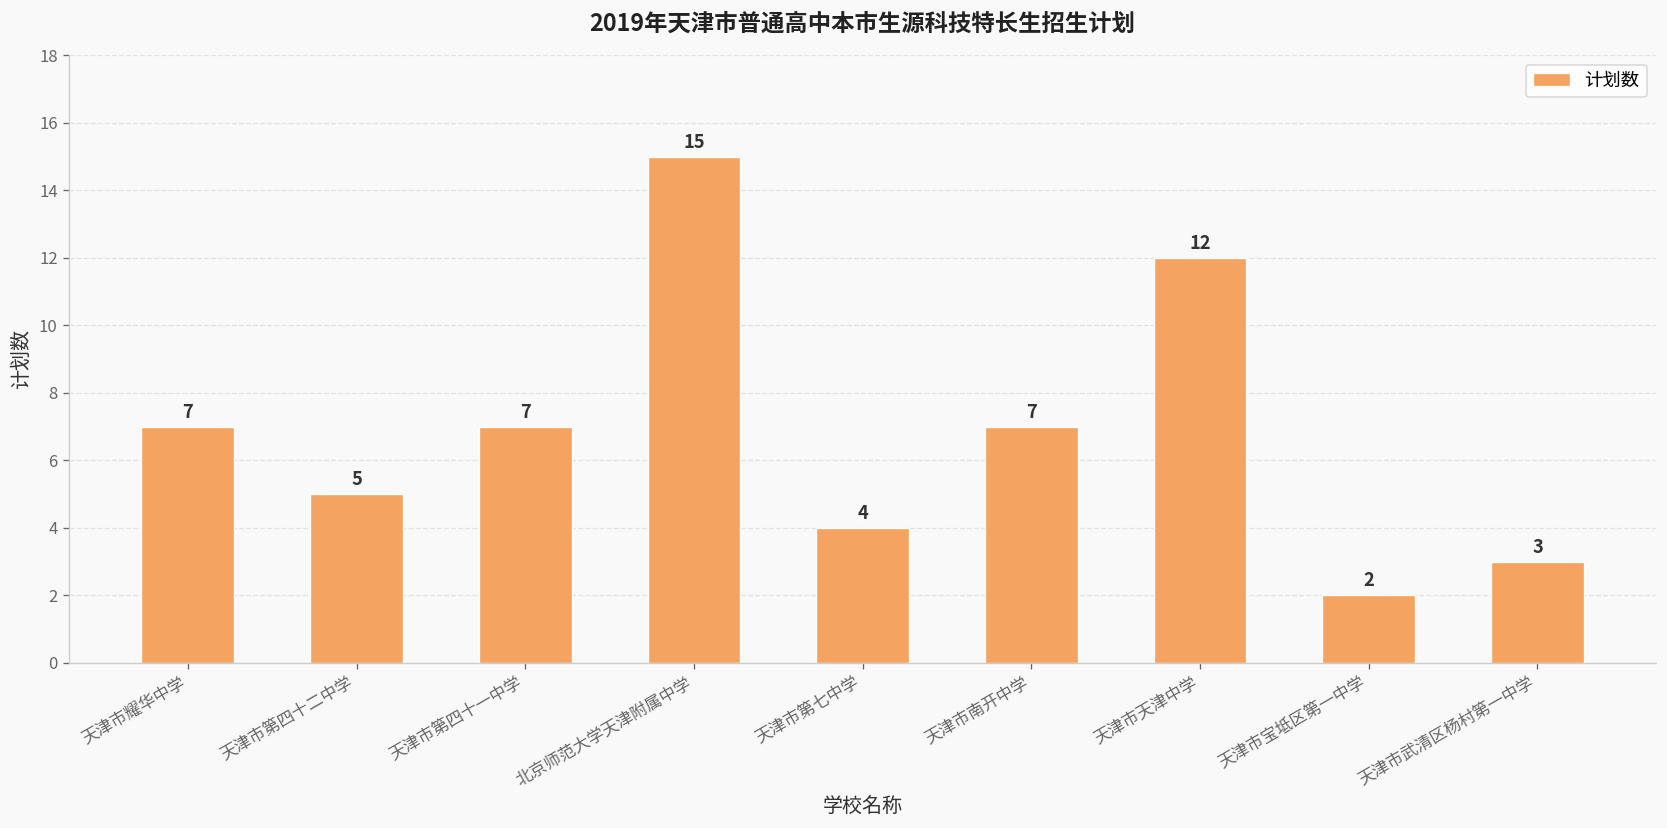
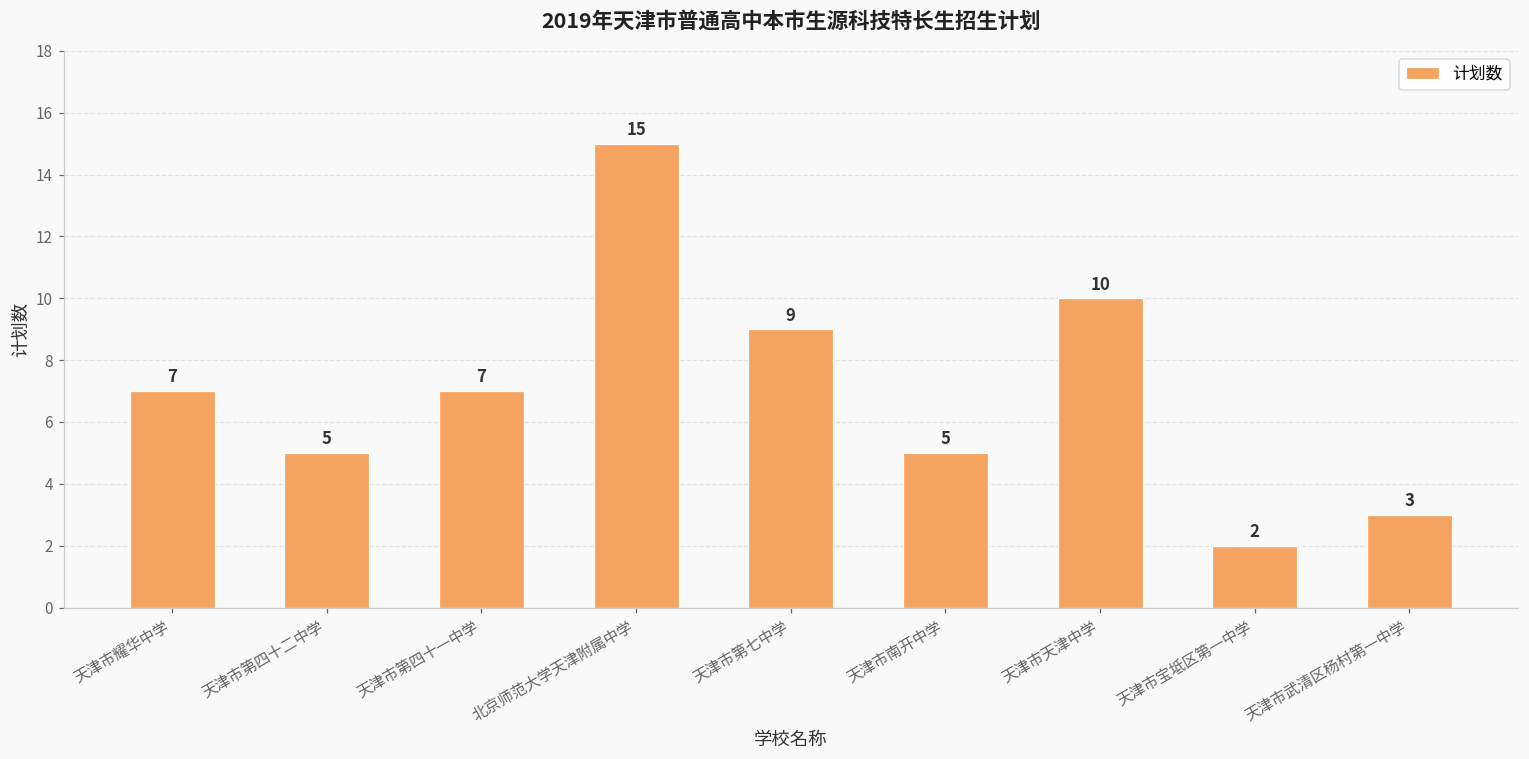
天津市第七中学: 4 -> 9
天津市南开中学: 7 -> 5
天津市天津中学: 12 -> 10
